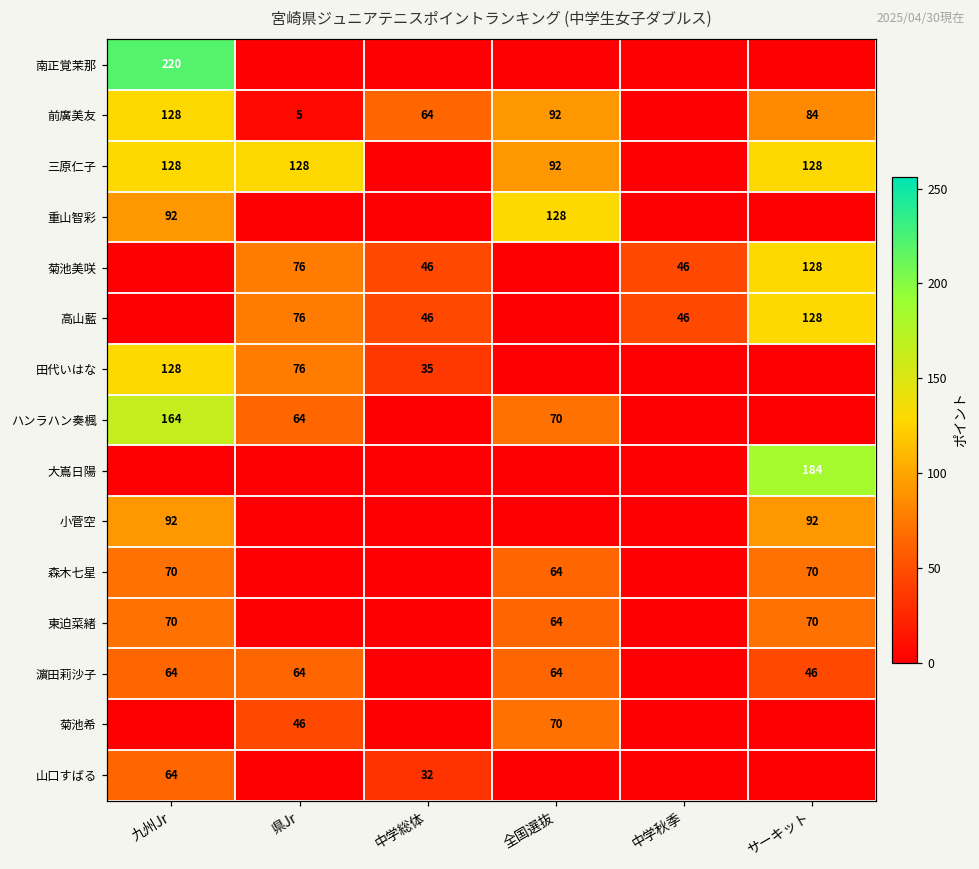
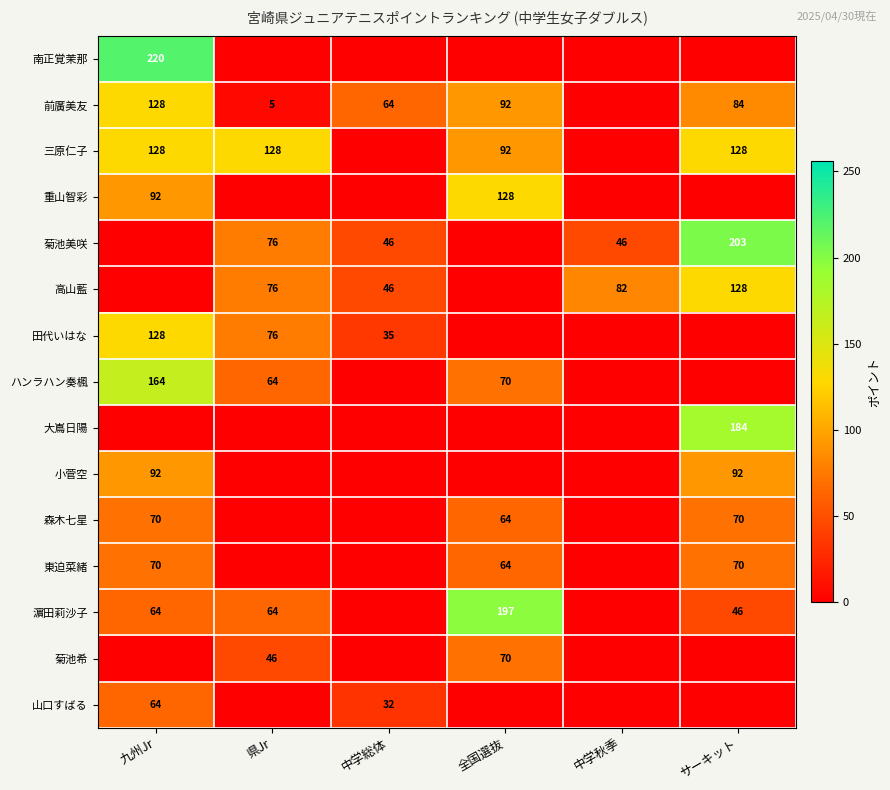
菊池美咲, サーキット: 128 -> 203
高山藍, 中学秋季: 46 -> 82
濵田莉沙子, 全国選抜: 64 -> 197
